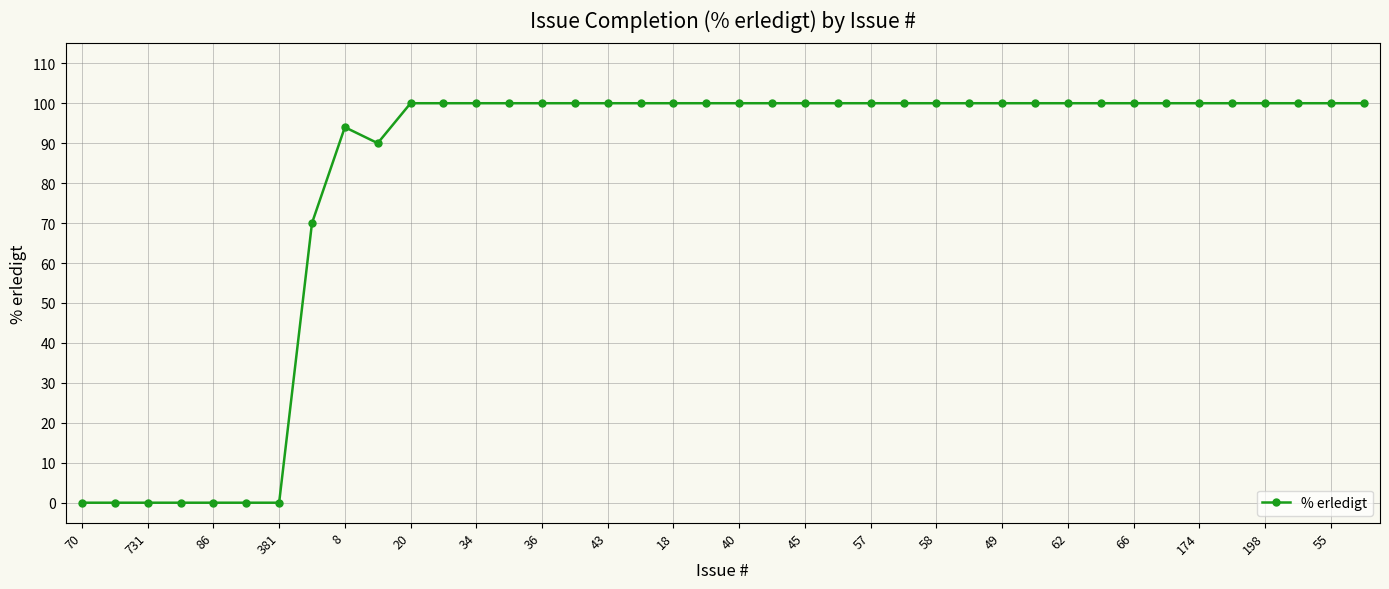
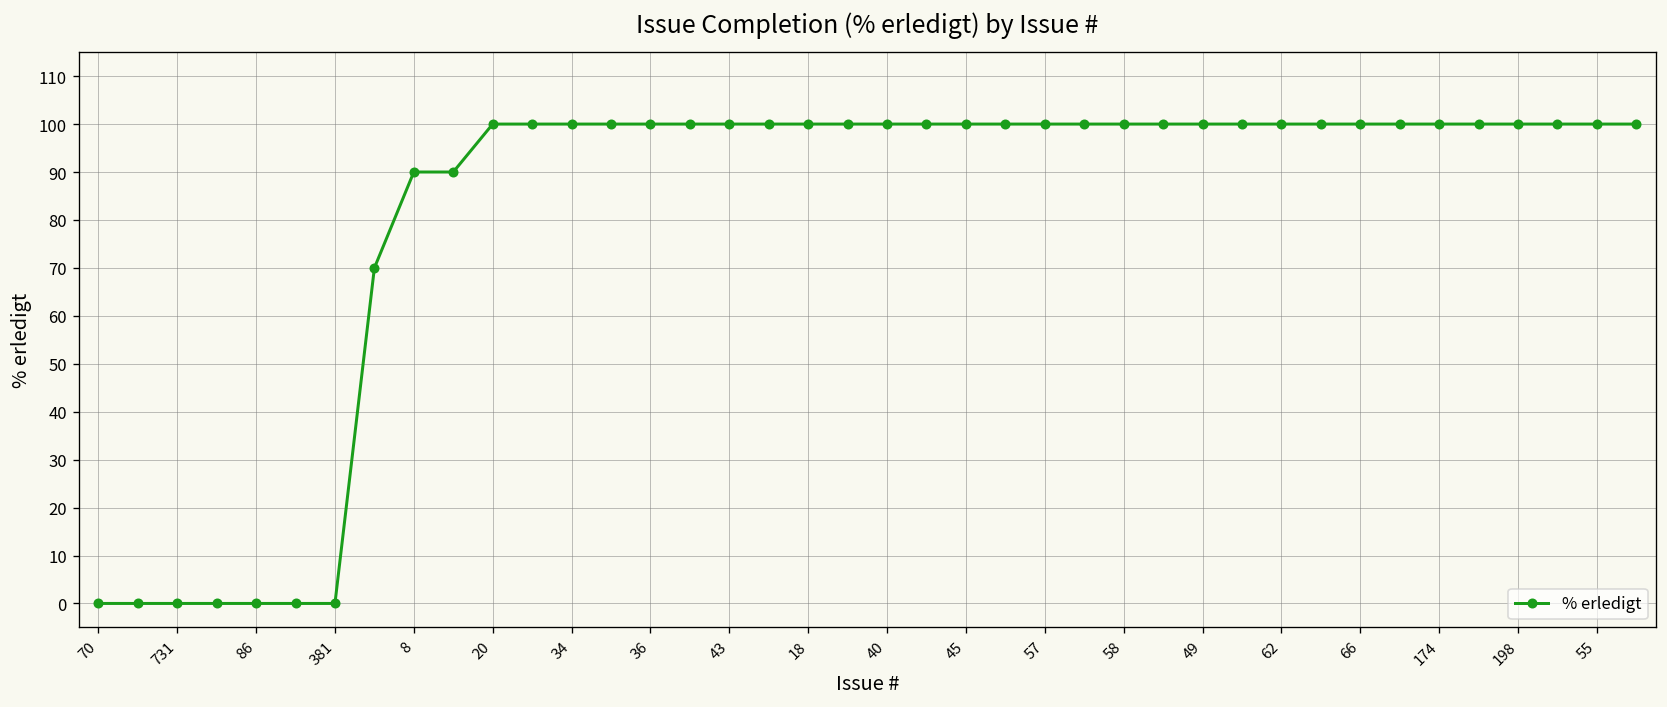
8: 94 -> 90
